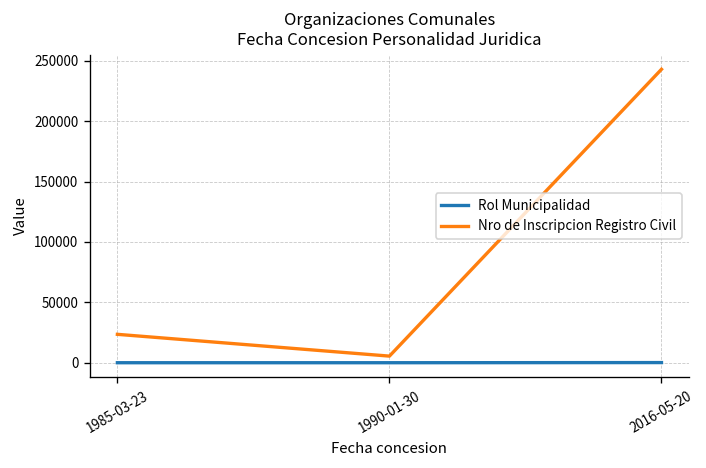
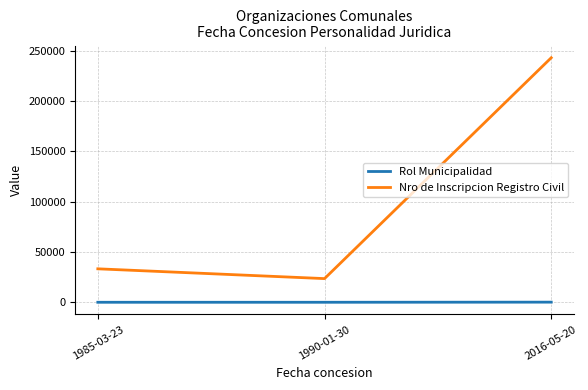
Nro de Inscripcion Registro Civil, 1985-03-23: 24000 -> 33000
Nro de Inscripcion Registro Civil, 1990-01-30: 5000 -> 24000
